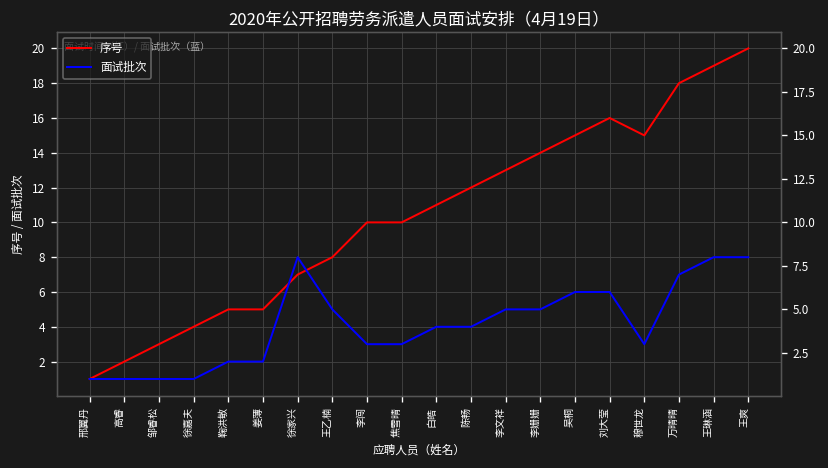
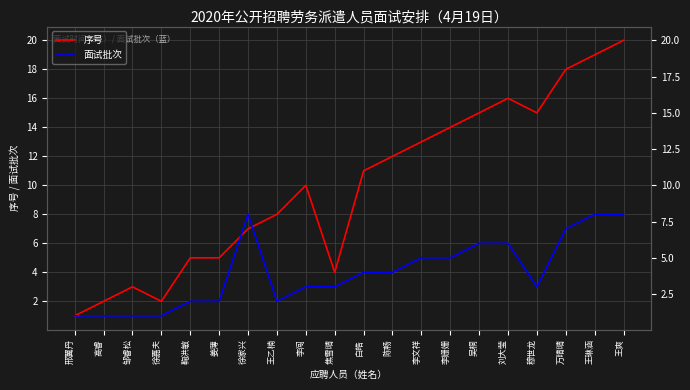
序号, 徐嘉夫: 4 -> 2
面试批次, 王乙楠: 5 -> 2
序号, 焦雪晴: 10 -> 4
